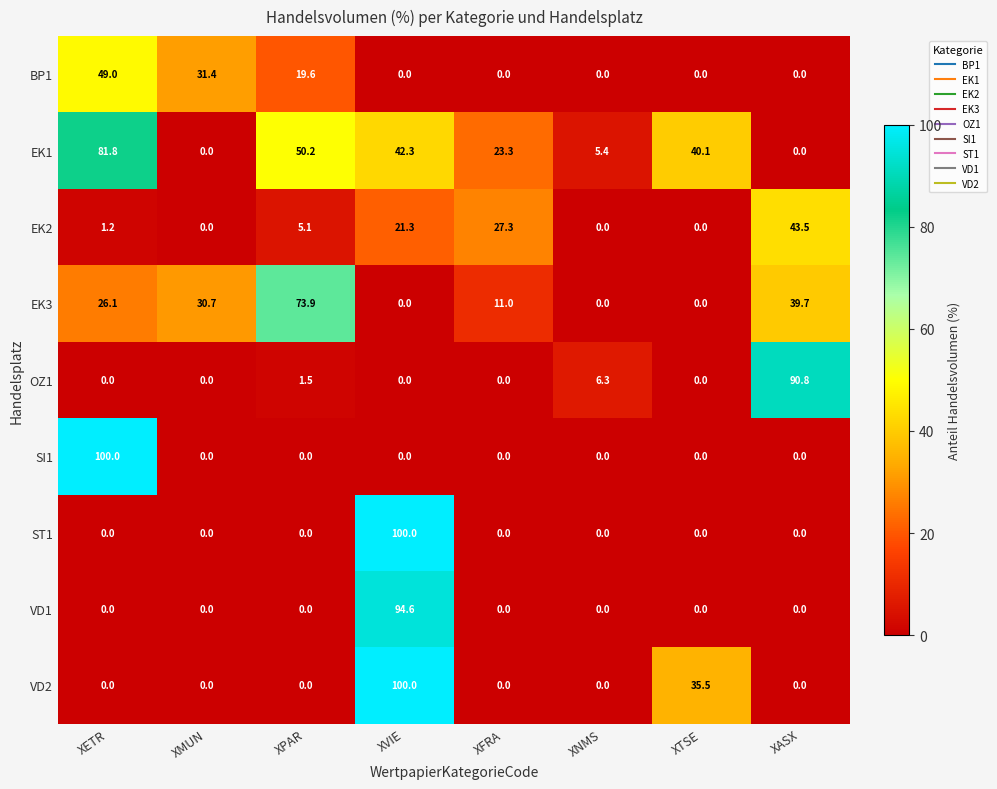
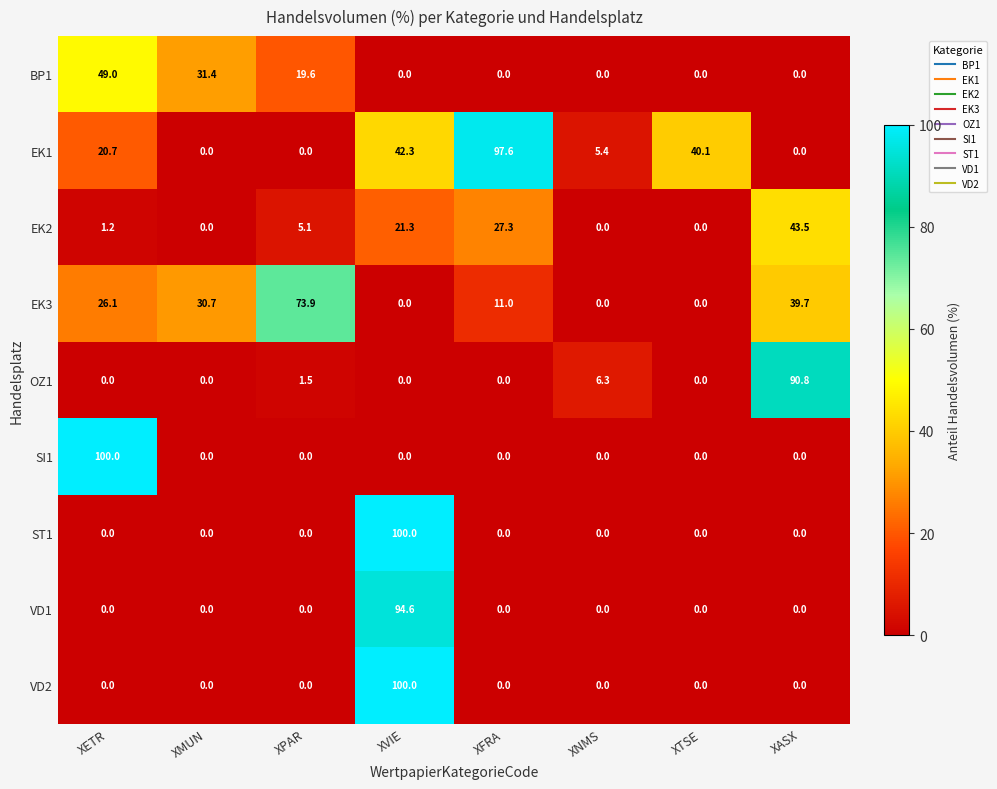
EK1, XETR: 81.8 -> 20.7
EK1, XPAR: 50.2 -> 0.0
EK1, XFRA: 23.3 -> 97.6
VD2, XTSE: 35.5 -> 0.0
